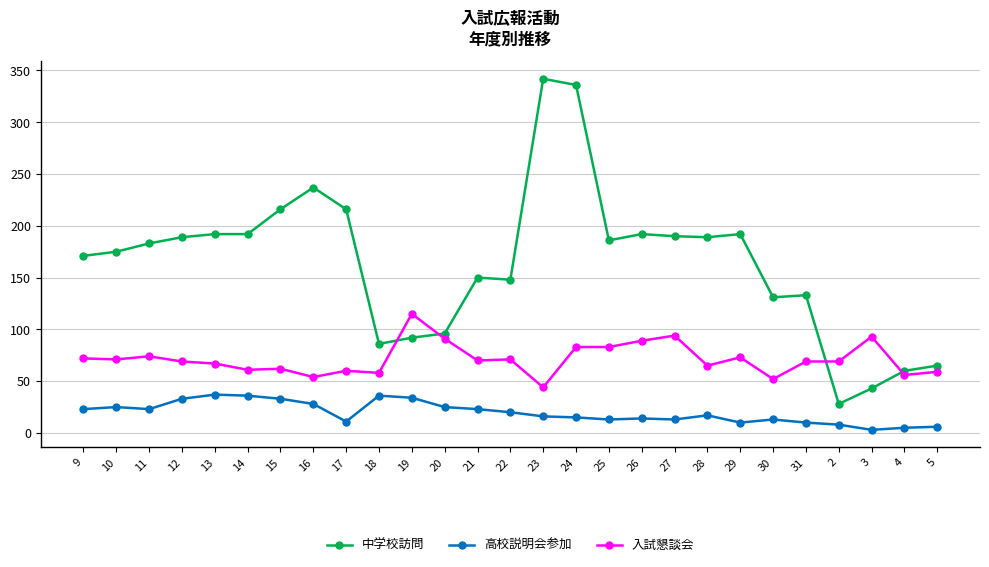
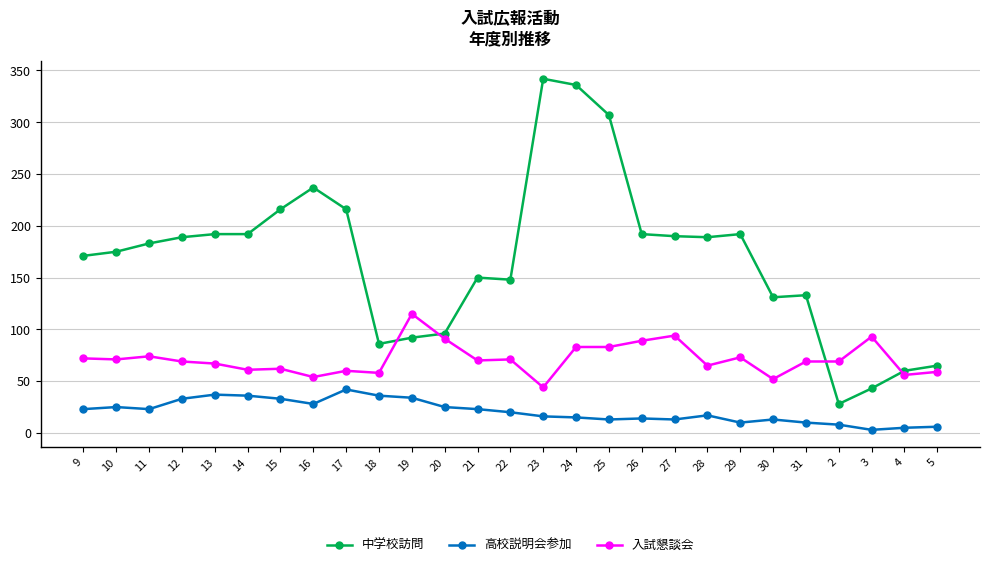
高校説明会参加, 17: 11 -> 42
中学校訪問, 25: 186 -> 307
